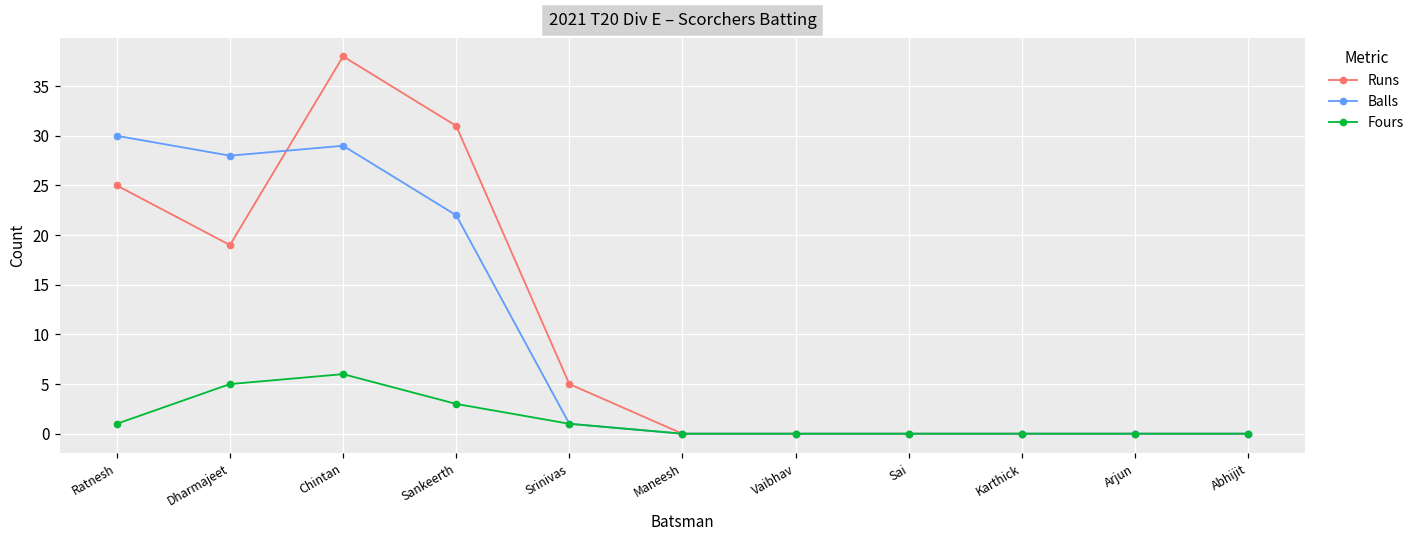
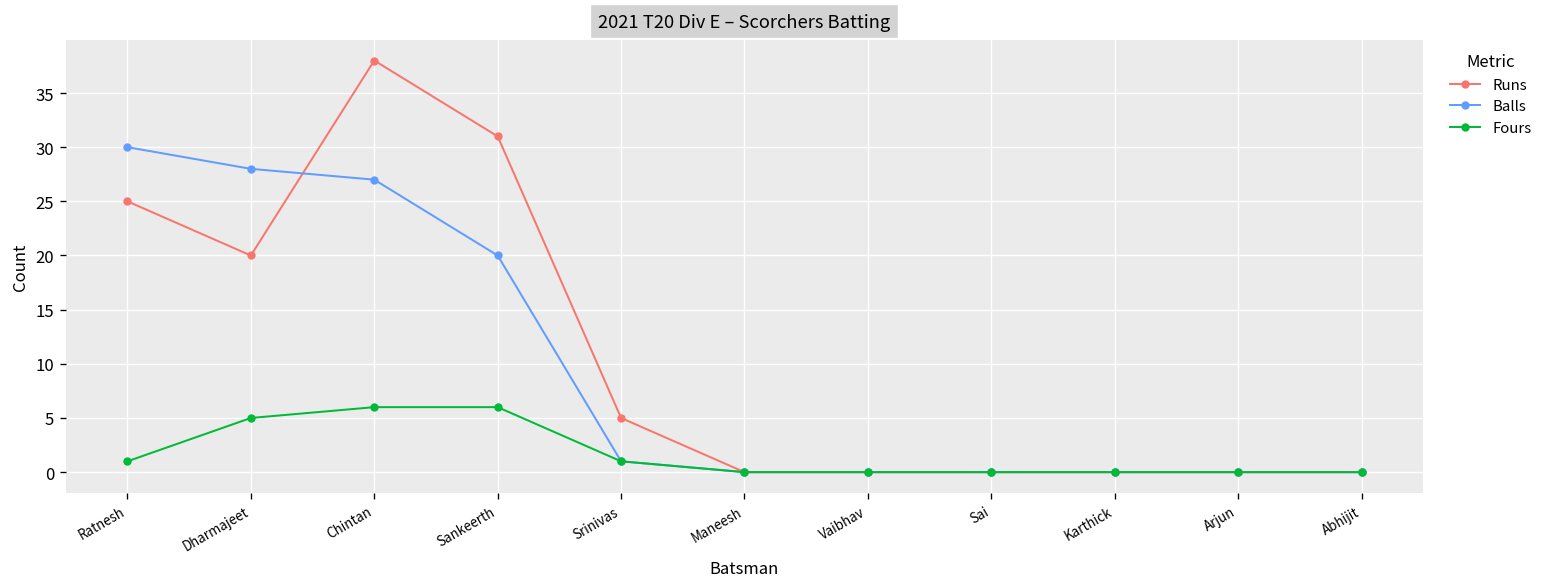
Runs, Dharmajeet: 19 -> 20
Balls, Chintan: 29 -> 27
Balls, Sankeerth: 22 -> 20
Fours, Sankeerth: 3 -> 6
